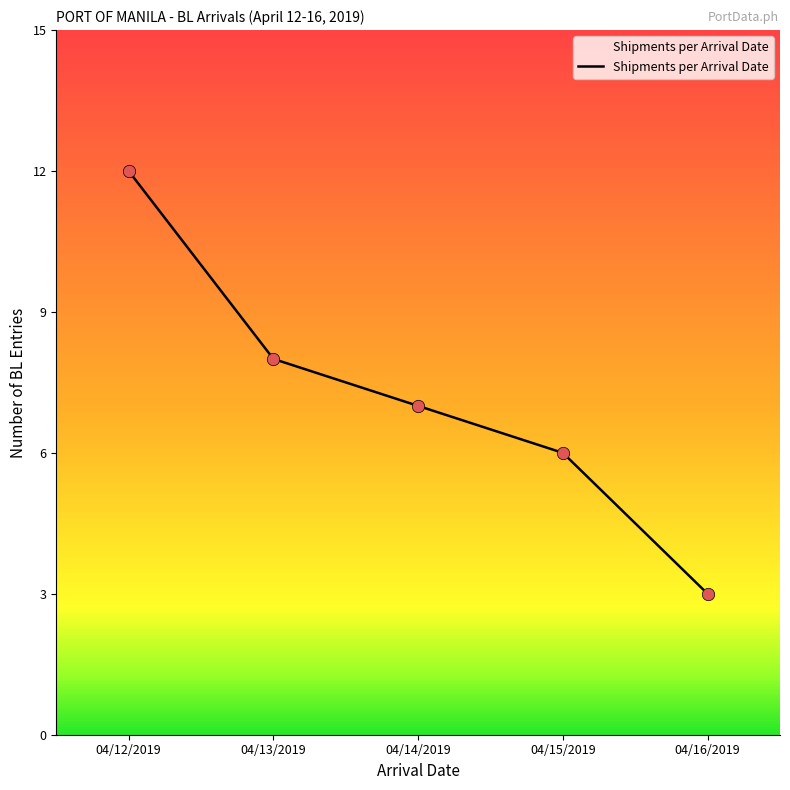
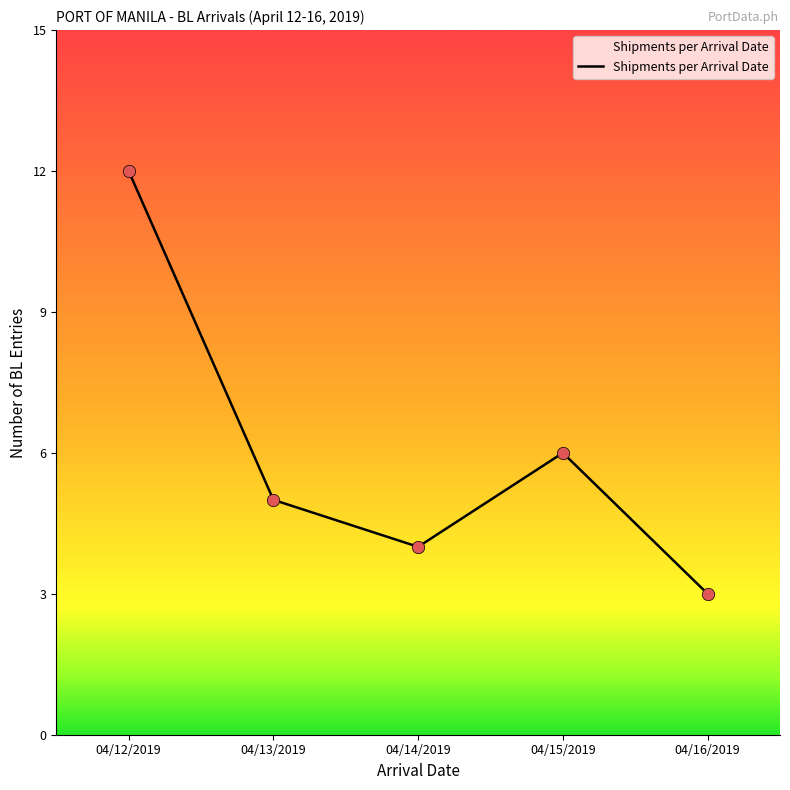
04/13/2019: 8 -> 5
04/14/2019: 7 -> 4
